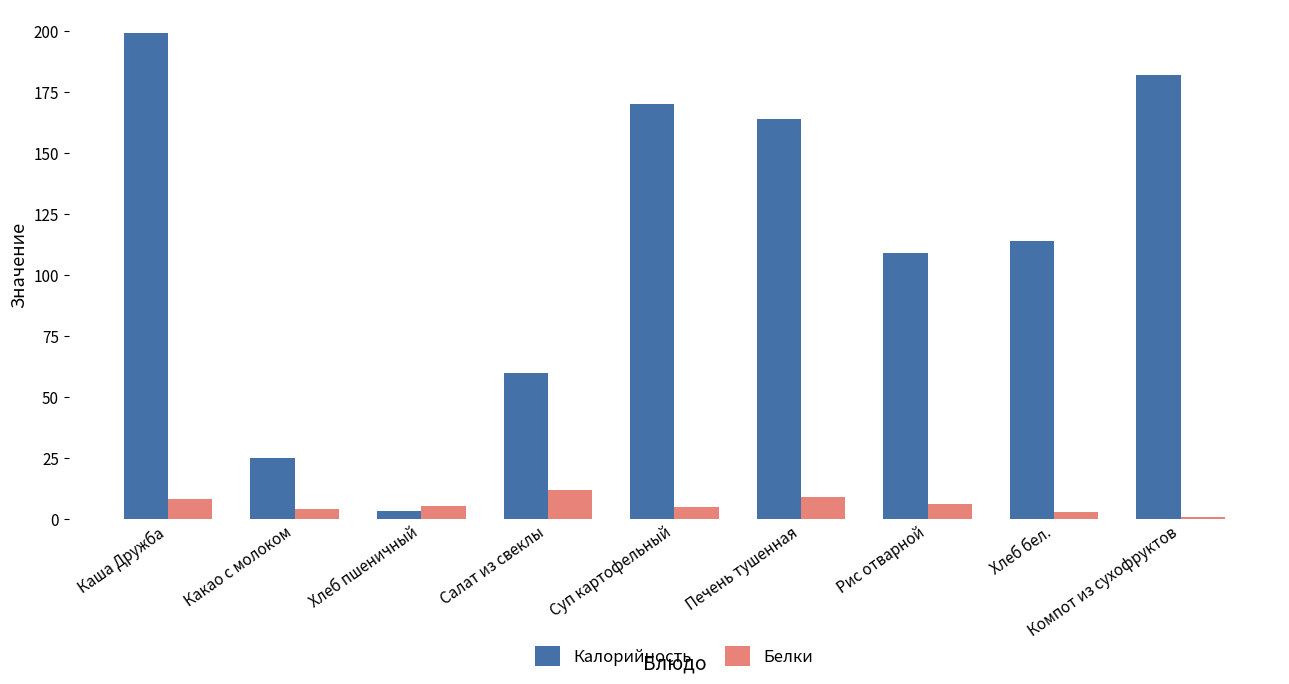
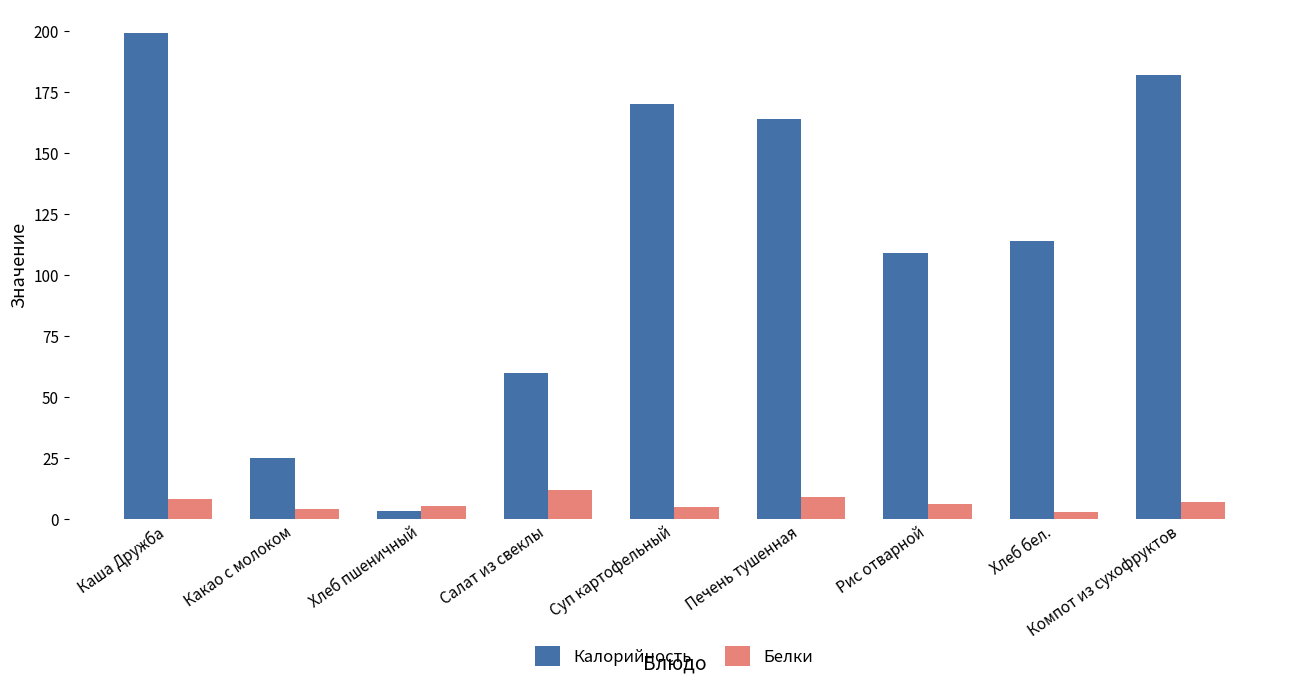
Белки, Компот из сухофруктов: 1 -> 7
